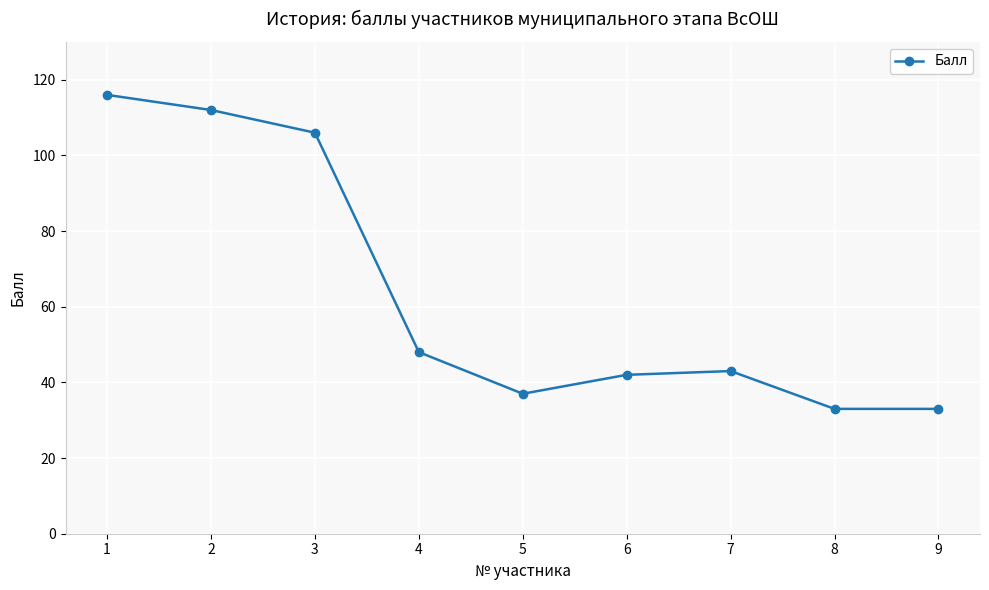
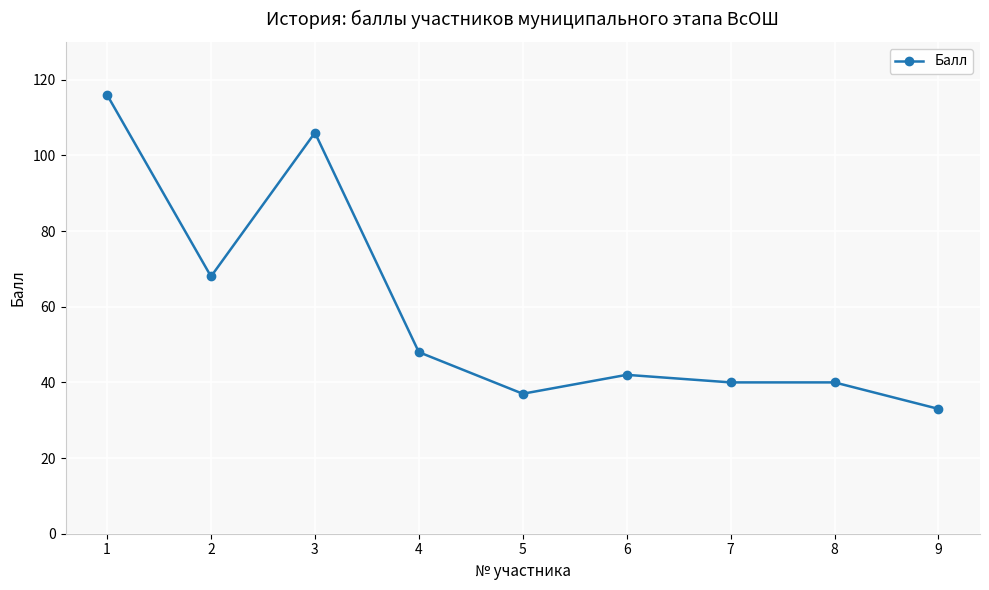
2: 112 -> 68
7: 43 -> 40
8: 33 -> 40
